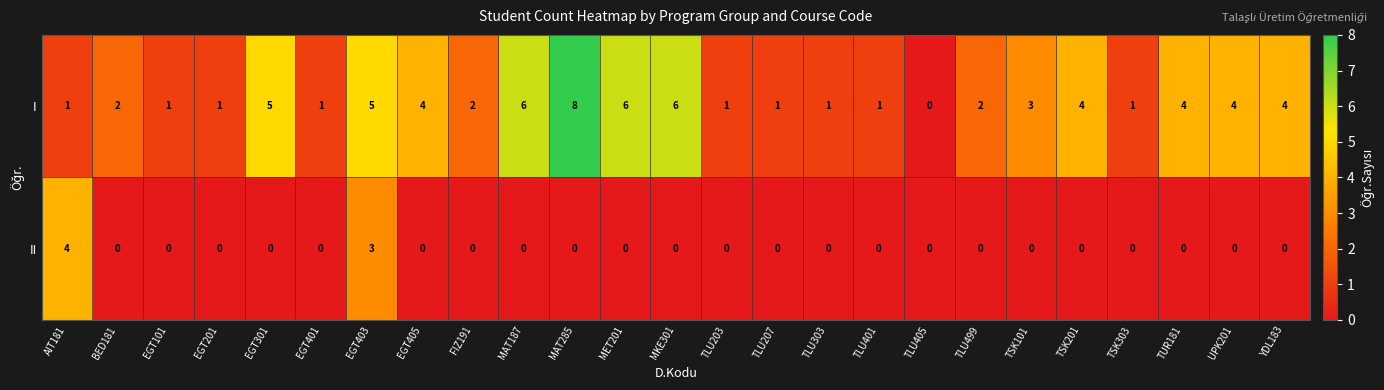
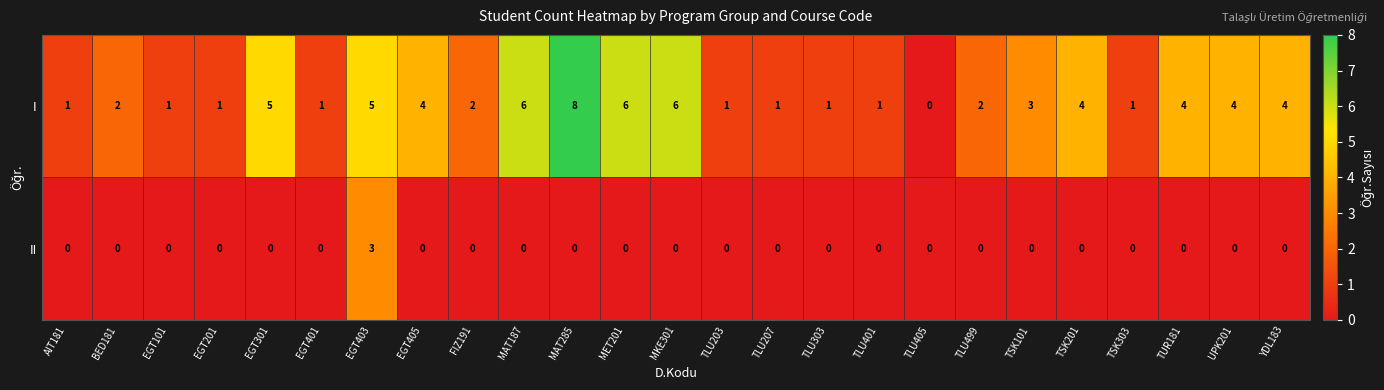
II, AIT181: 4 -> 0
